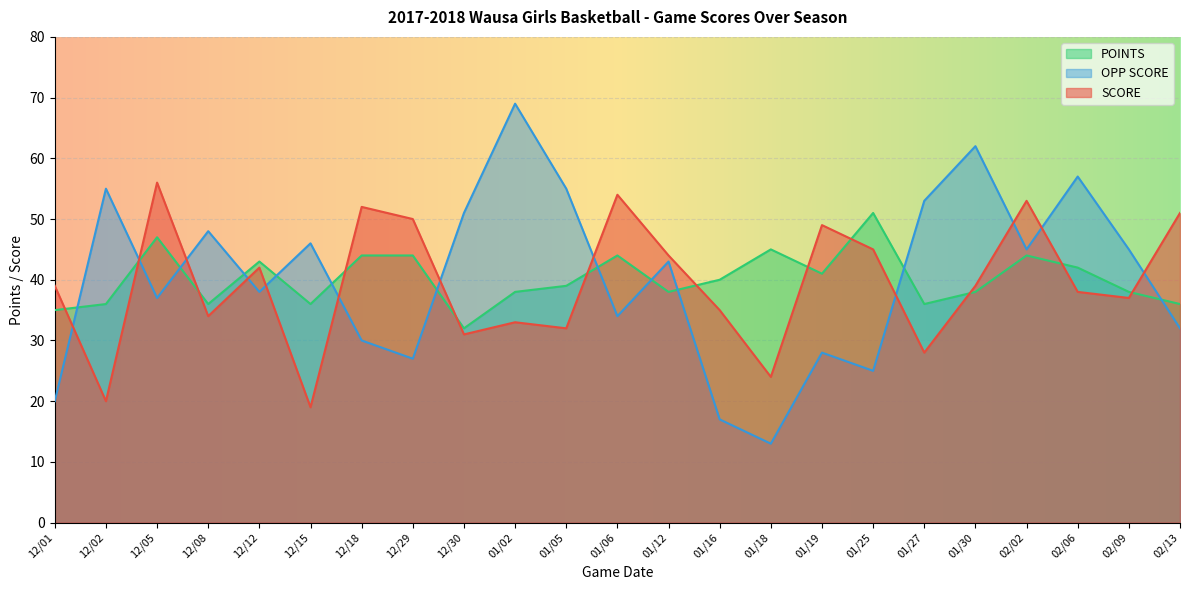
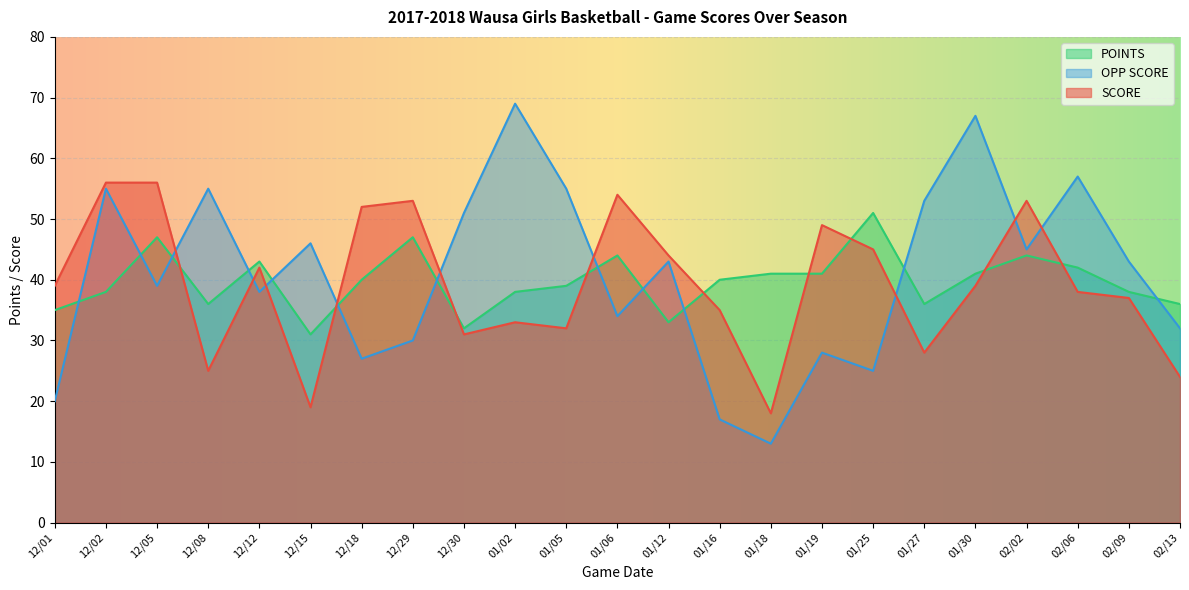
POINTS, 12/02: 36 -> 38
SCORE, 12/02: 20 -> 56
OPP SCORE, 12/05: 37 -> 39
OPP SCORE, 12/08: 48 -> 55
SCORE, 12/08: 34 -> 25
POINTS, 12/15: 36 -> 31
POINTS, 12/18: 44 -> 40
OPP SCORE, 12/18: 30 -> 27
POINTS, 12/29: 44 -> 47
OPP SCORE, 12/29: 27 -> 30
SCORE, 12/29: 50 -> 53
POINTS, 01/12: 38 -> 33
POINTS, 01/18: 45 -> 41
SCORE, 01/18: 24 -> 18
POINTS, 01/30: 38 -> 41
OPP SCORE, 01/30: 62 -> 67
OPP SCORE, 02/09: 45 -> 43
SCORE, 02/13: 51 -> 24
